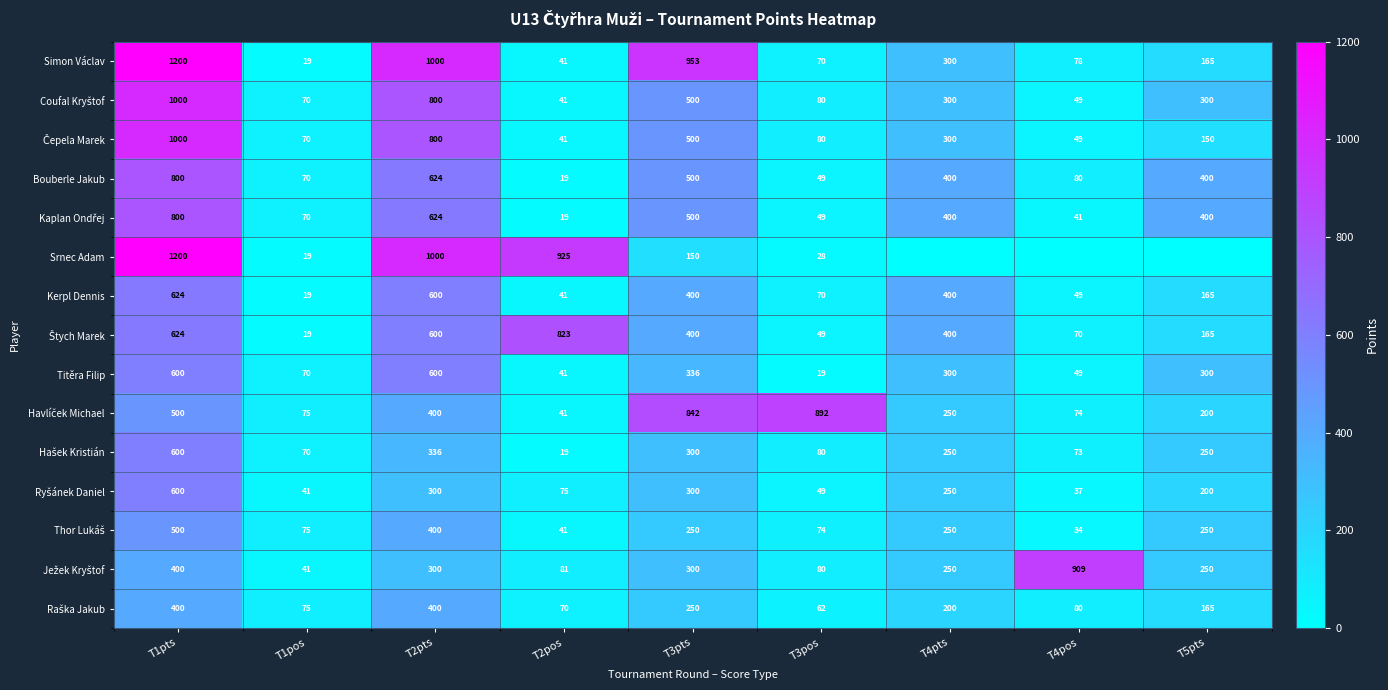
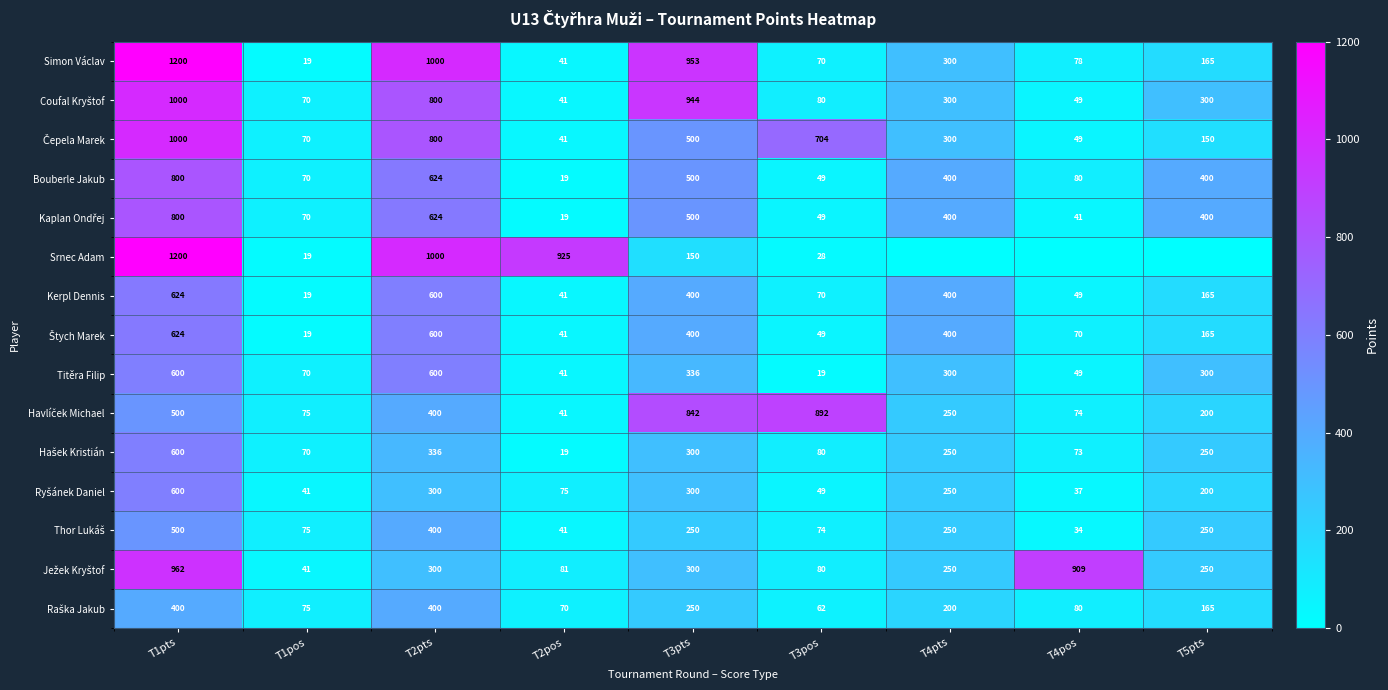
Coufal Kryštof, T3pts: 500 -> 944
Čepela Marek, T3pos: 80 -> 704
Štych Marek, T2pos: 823 -> 41
Ježek Kryštof, T1pts: 400 -> 962
